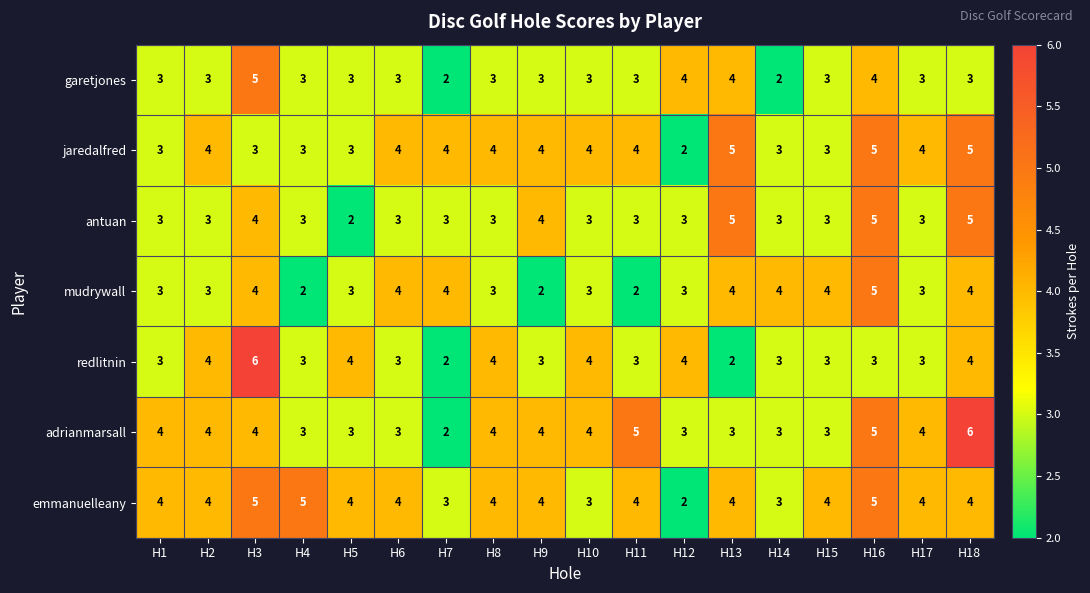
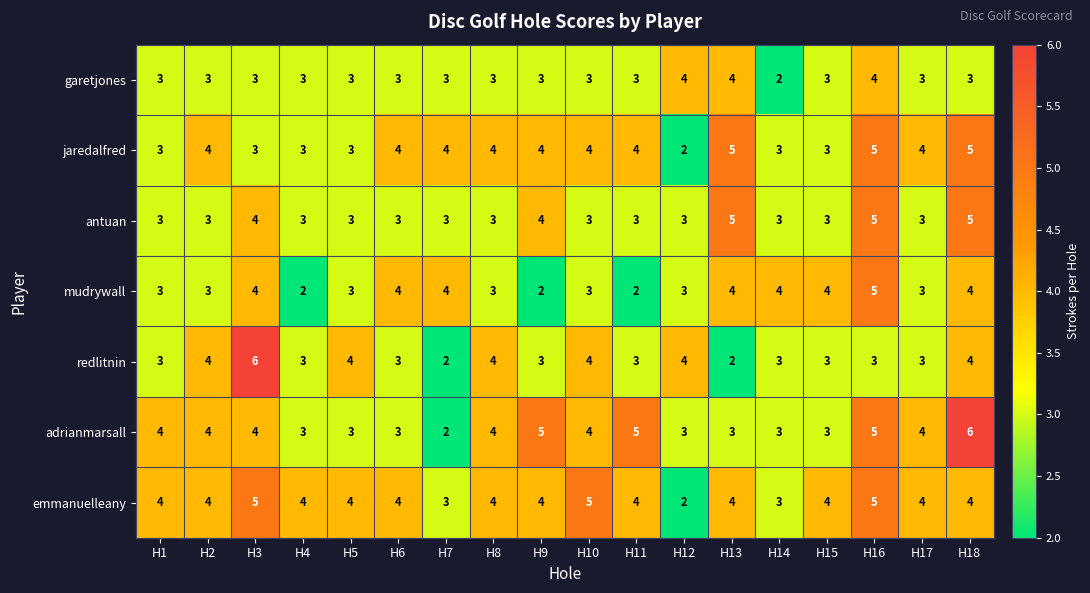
garetjones, H3: 5 -> 3
garetjones, H7: 2 -> 3
antuan, H5: 2 -> 3
adrianmarsall, H9: 4 -> 5
emmanuelleany, H4: 5 -> 4
emmanuelleany, H10: 3 -> 5
